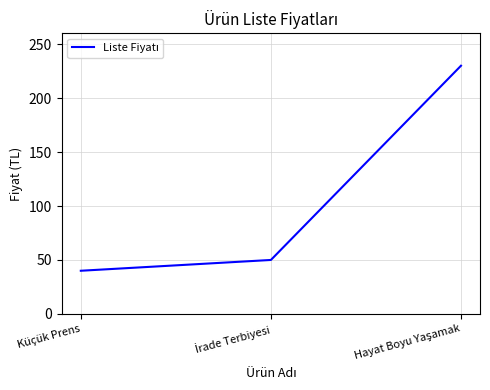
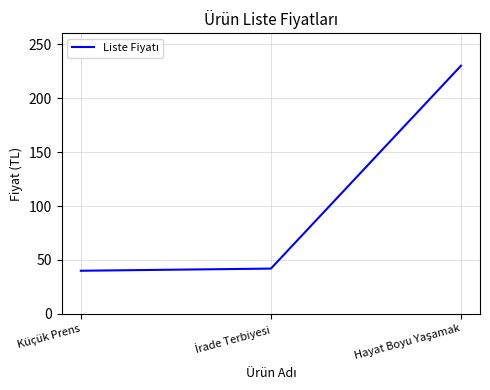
İrade Terbiyesi: 50 -> 42
